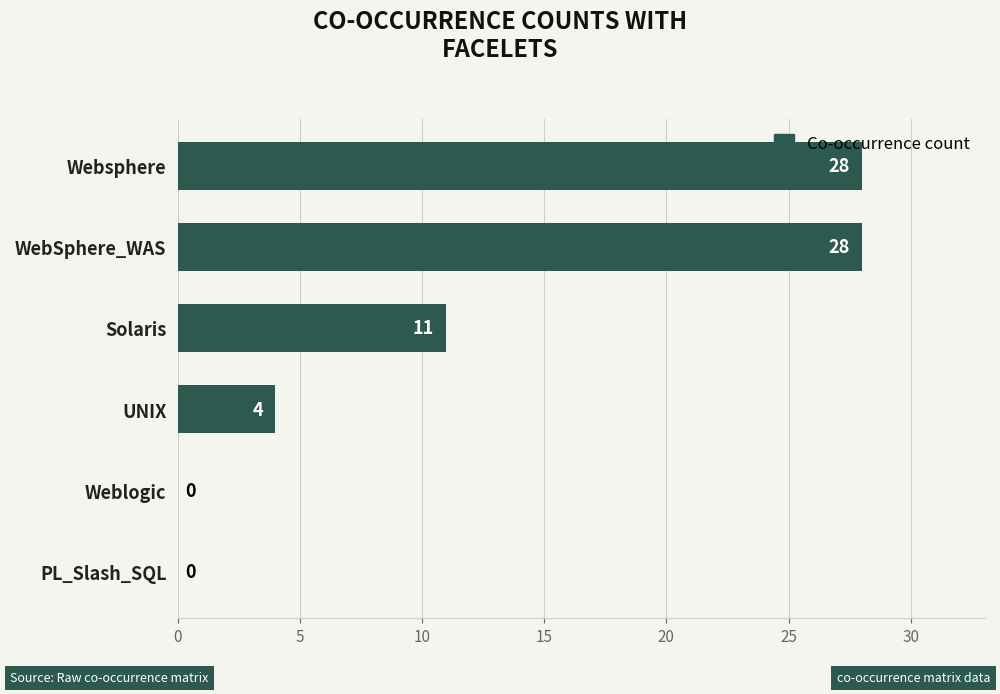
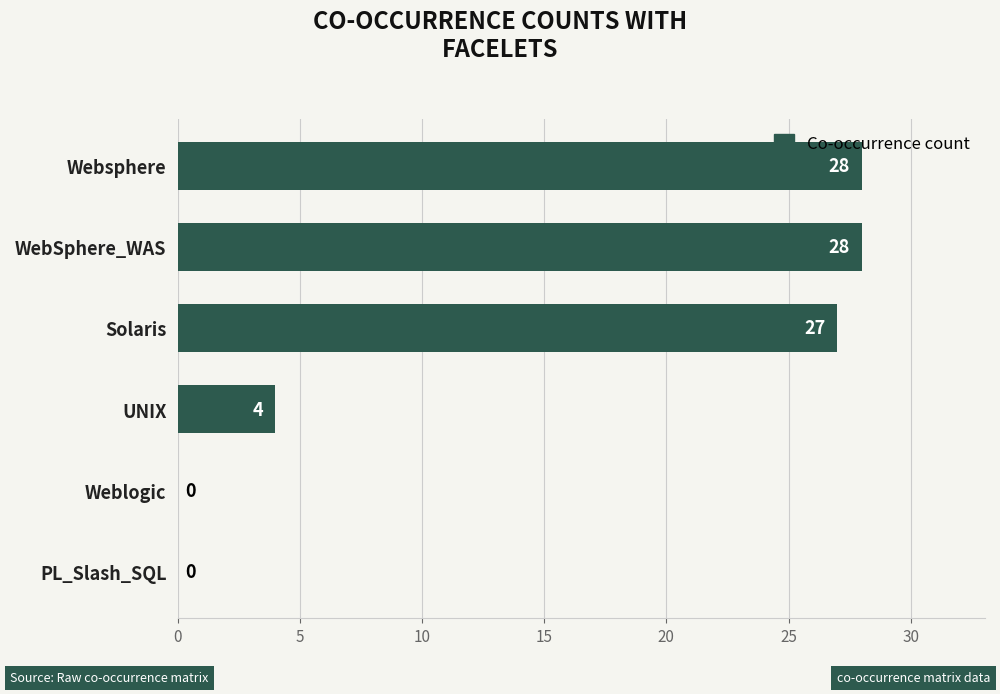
Solaris: 11 -> 27
